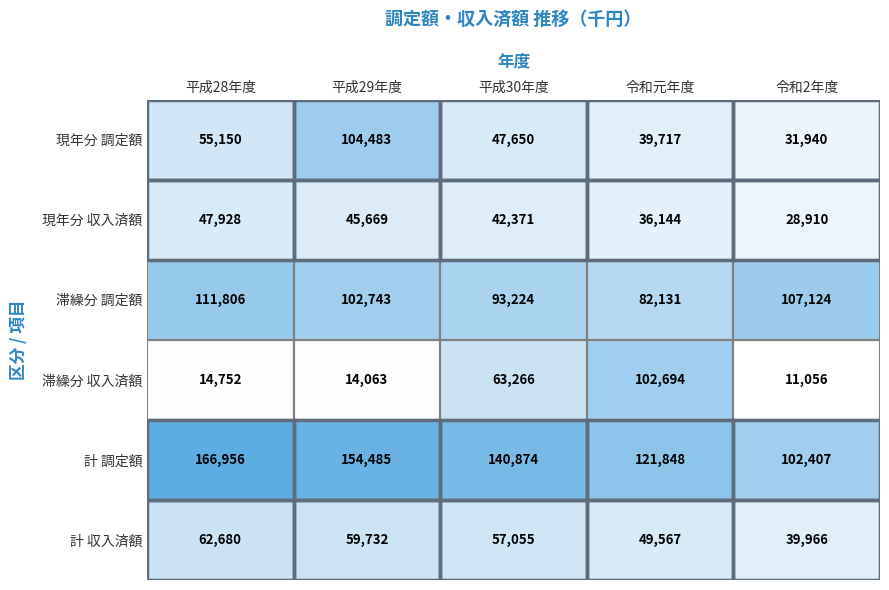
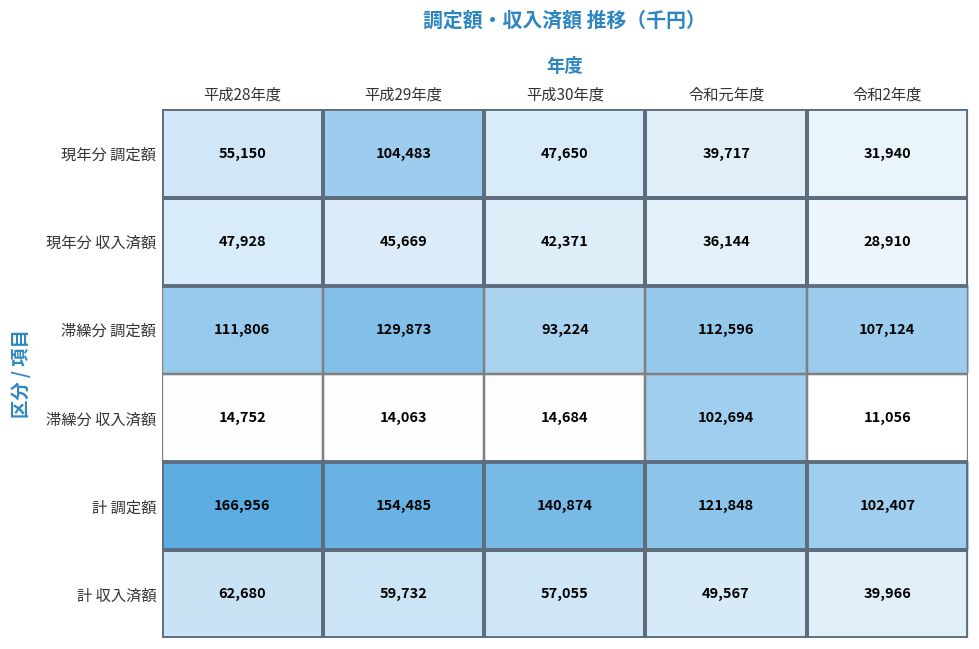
滞繰分 調定額, 平成29年度: 102,743 -> 129,873
滞繰分 調定額, 令和元年度: 82,131 -> 112,596
滞繰分 収入済額, 平成30年度: 63,266 -> 14,684
